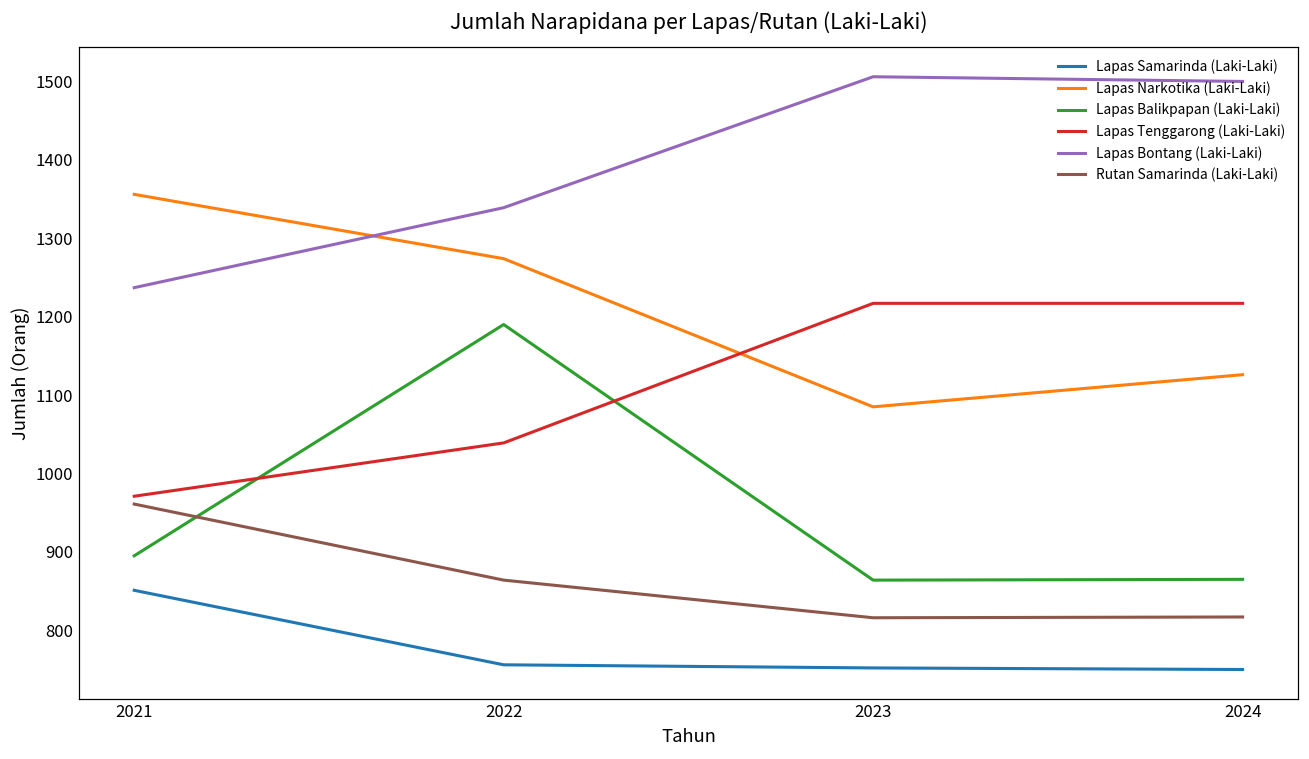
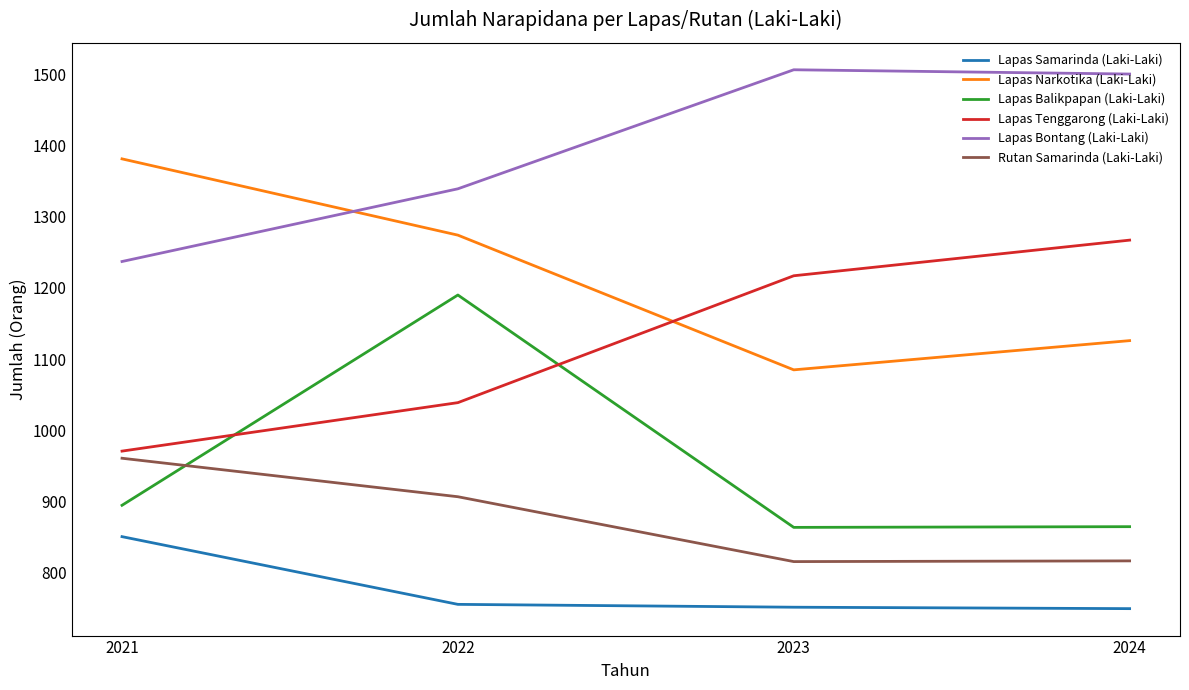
Lapas Narkotika (Laki-Laki), 2021: 1360 -> 1380
Rutan Samarinda (Laki-Laki), 2022: 860 -> 910
Lapas Tenggarong (Laki-Laki), 2024: 1220 -> 1270
